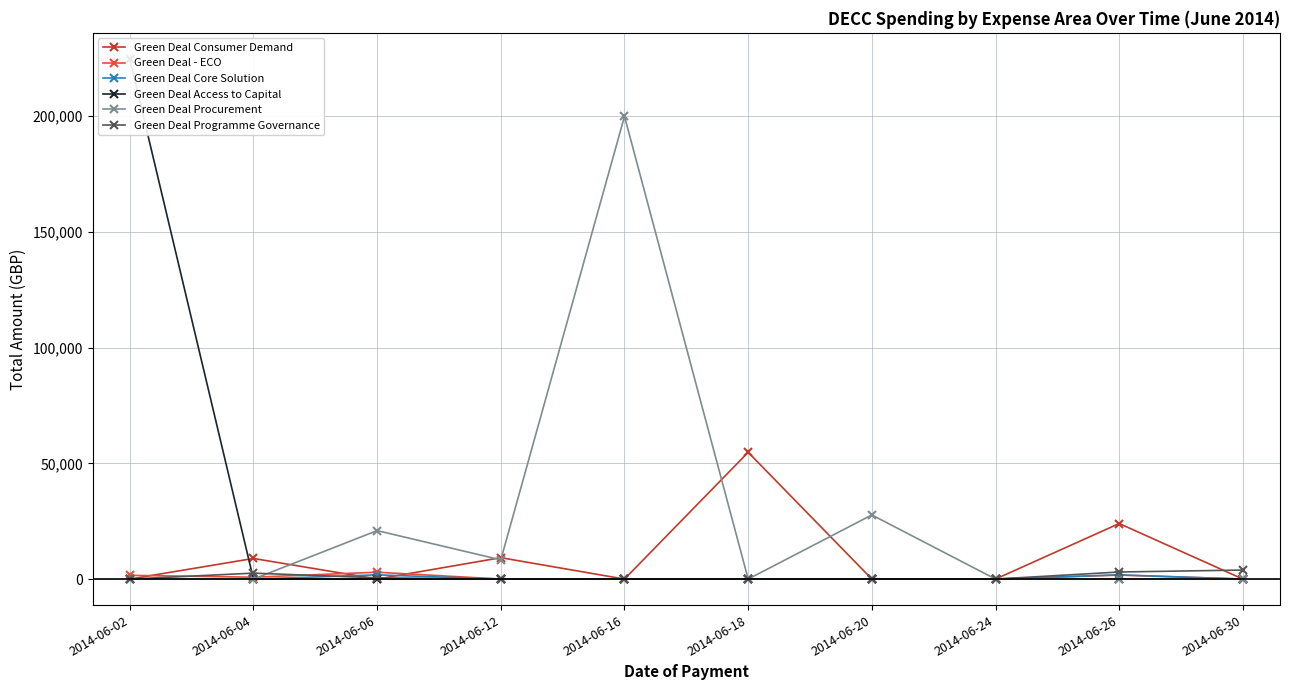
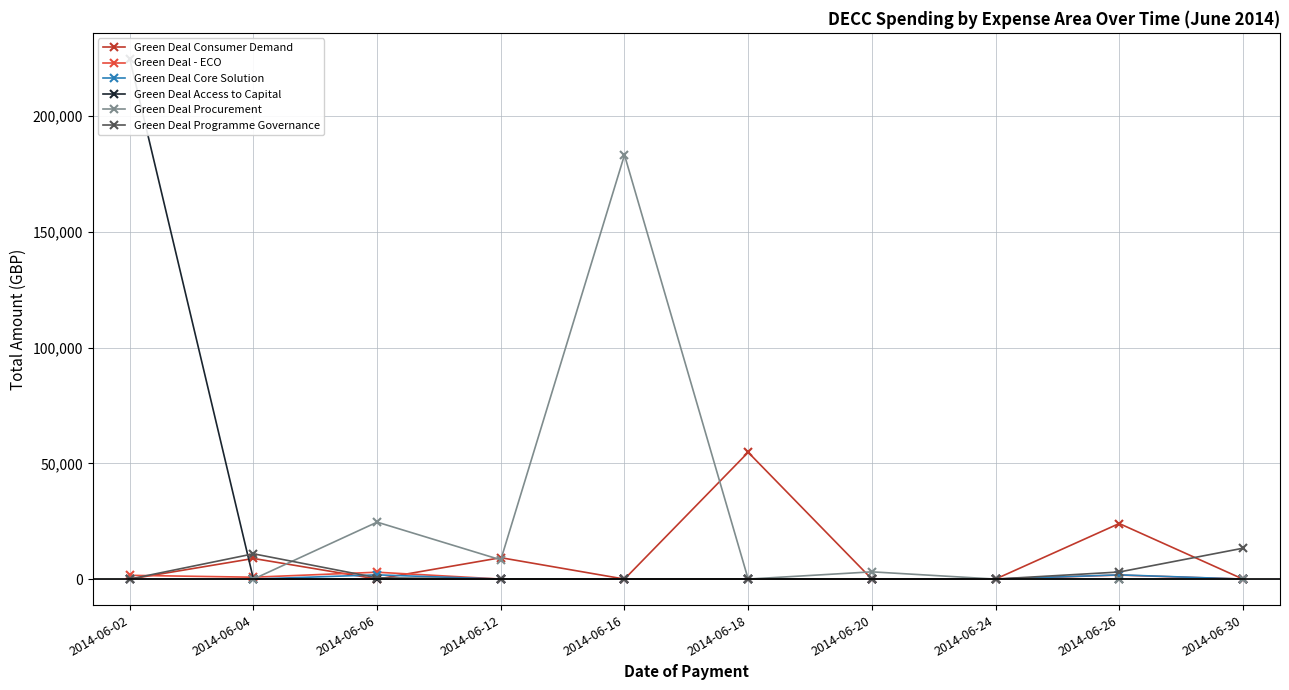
Green Deal Programme Governance, 2014-06-04: 3,000 -> 11,000
Green Deal Procurement, 2014-06-06: 21,000 -> 25,000
Green Deal Procurement, 2014-06-16: 200,000 -> 183,000
Green Deal Procurement, 2014-06-20: 28,000 -> 3,000
Green Deal Programme Governance, 2014-06-30: 4,000 -> 13,000
